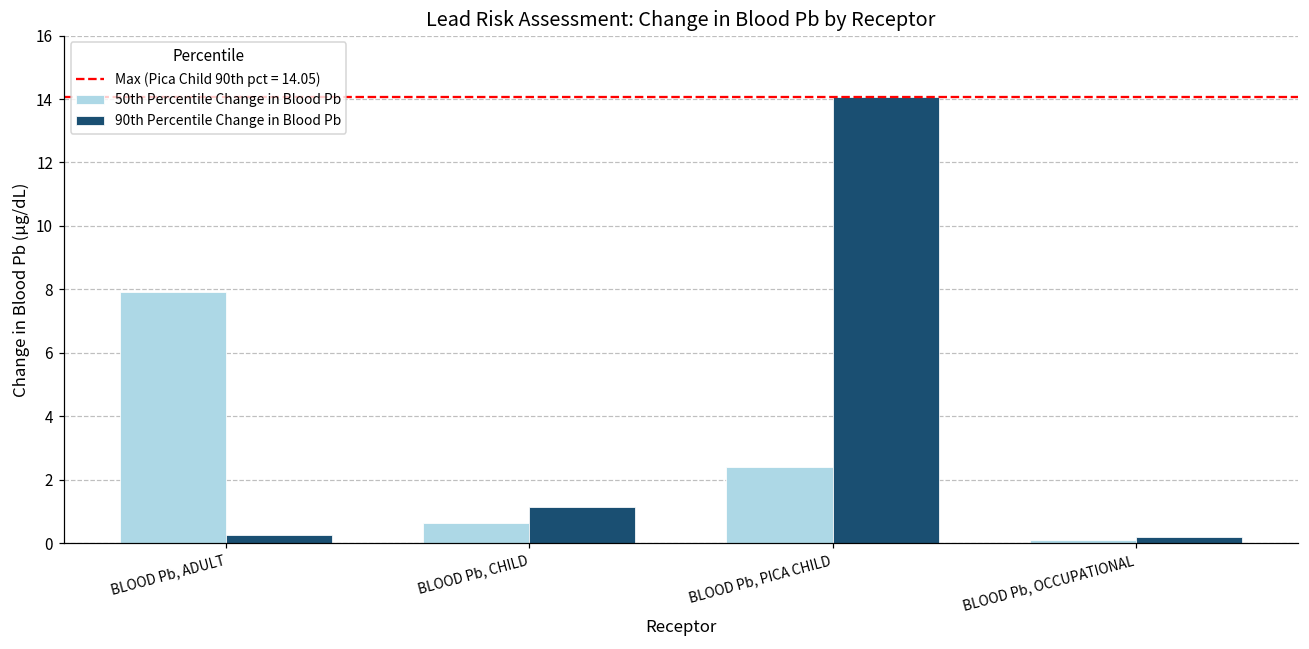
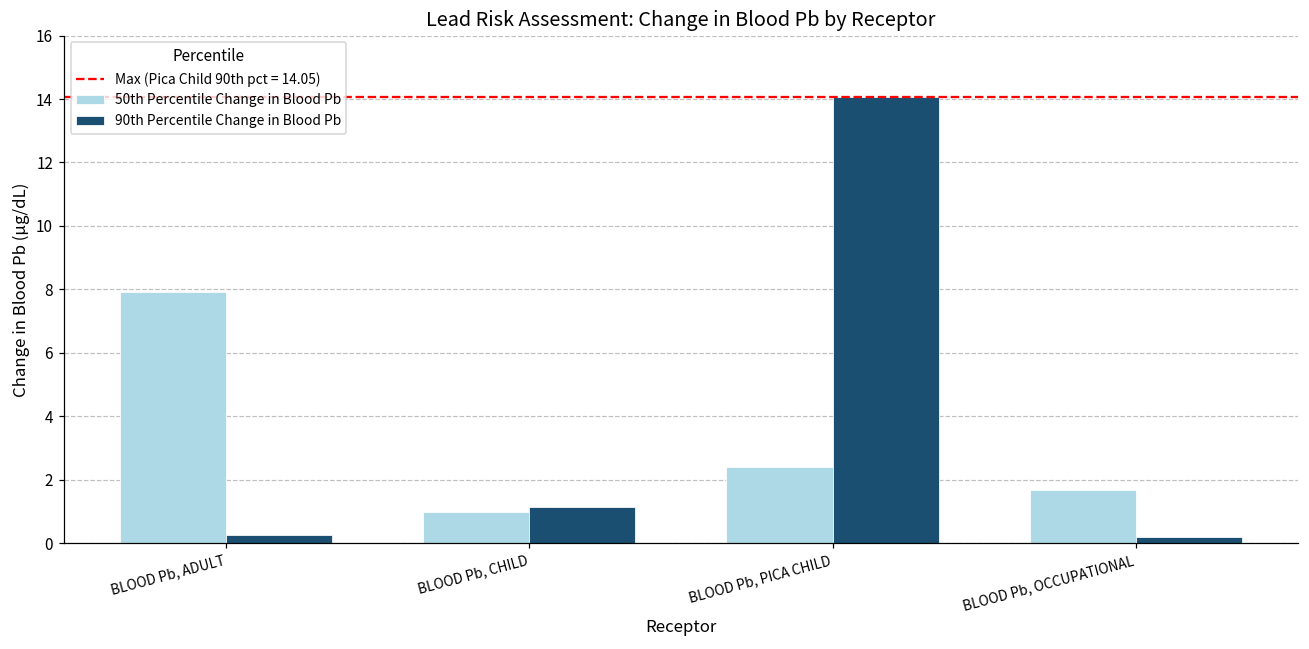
50th Percentile Change in Blood Pb, BLOOD Pb, CHILD: 0.6 -> 1.0
50th Percentile Change in Blood Pb, BLOOD Pb, OCCUPATIONAL: 0.1 -> 1.7
